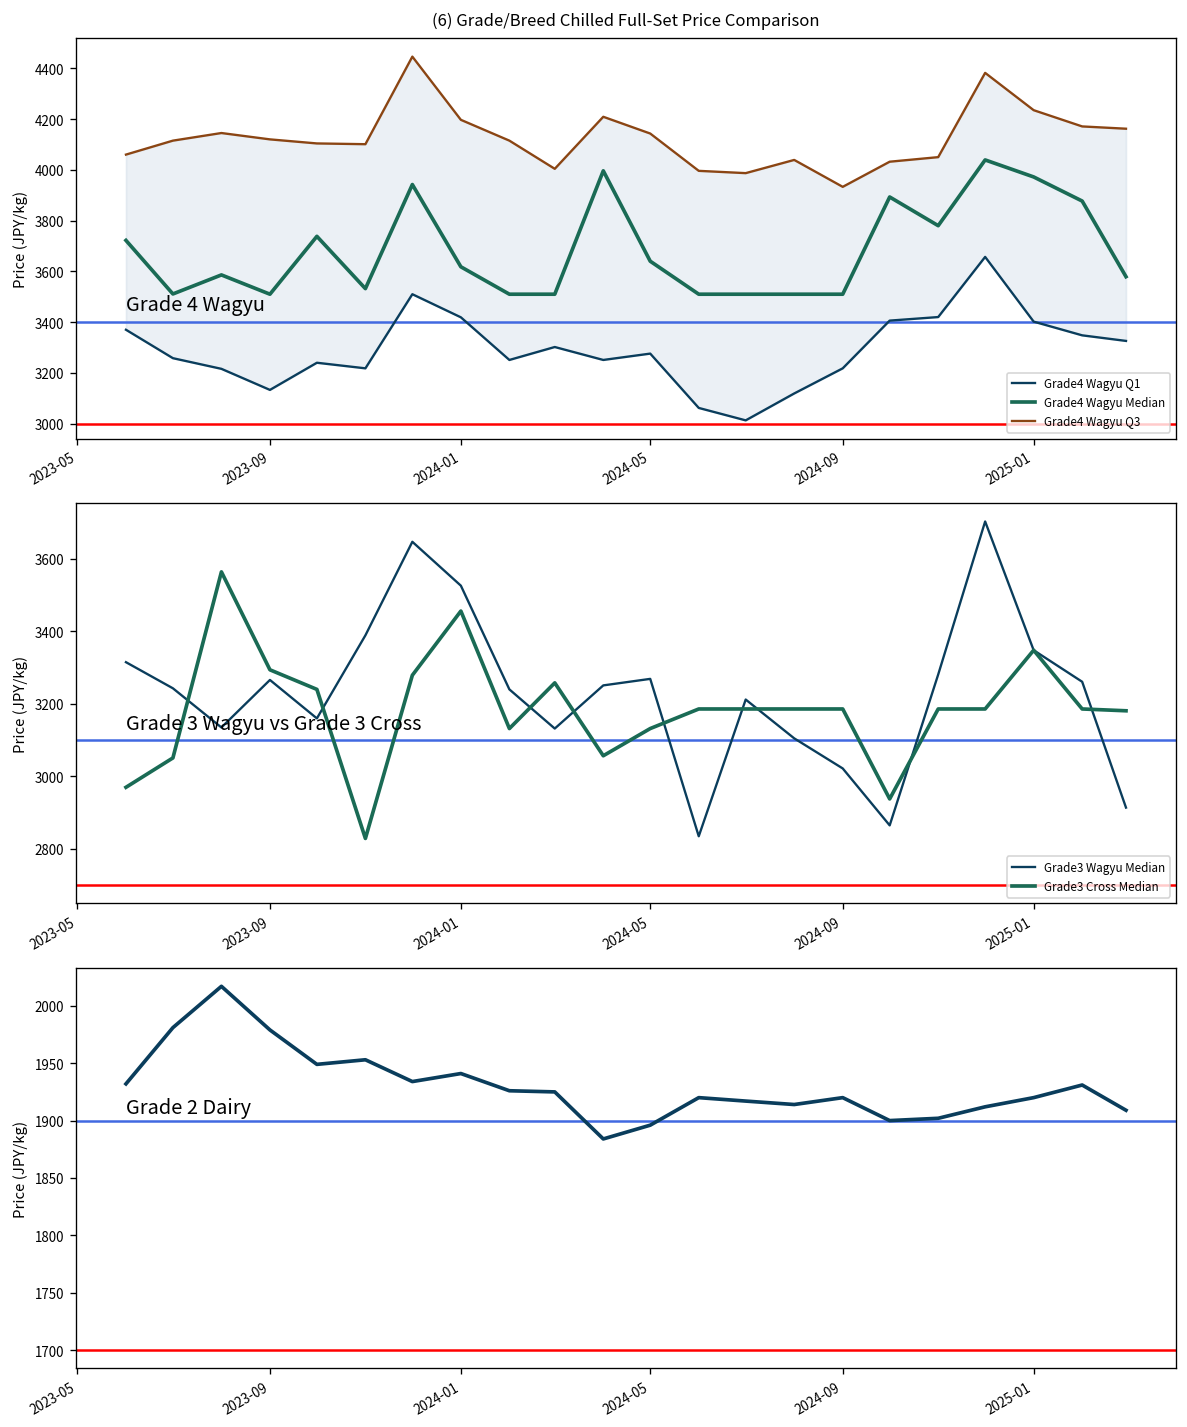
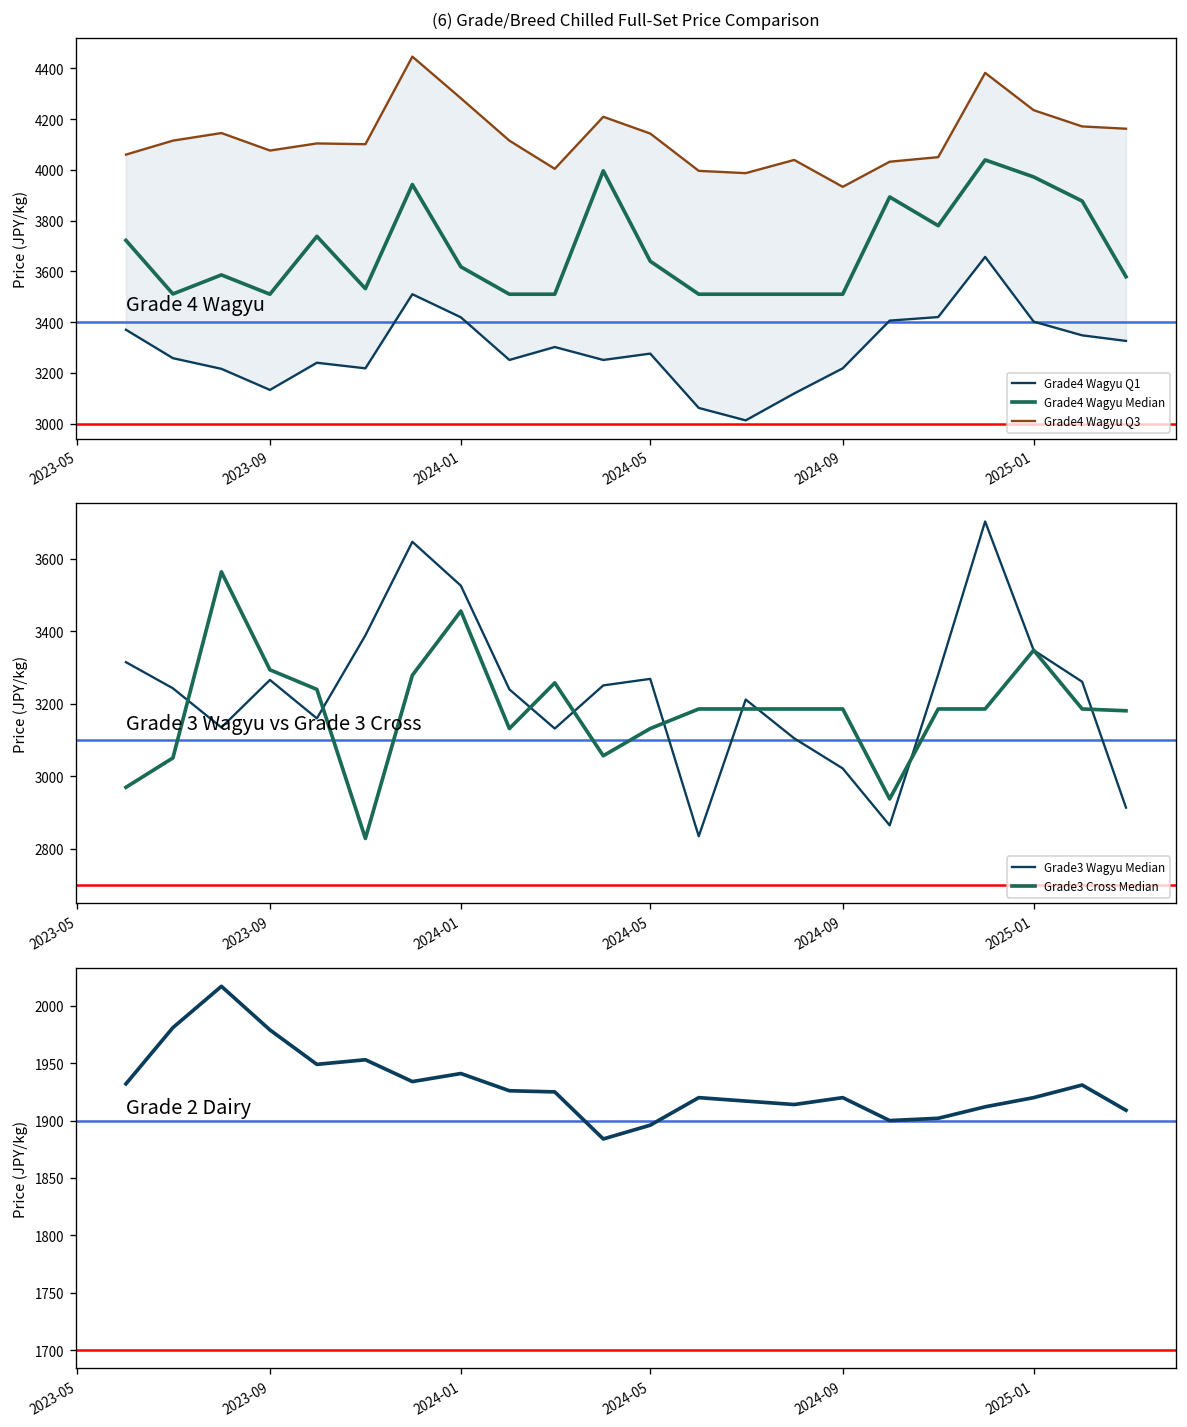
(6) Grade/Breed Chilled Full-Set Price Comparison, Grade4 Wagyu Q3, 2023-09: 4120 -> 4080
(6) Grade/Breed Chilled Full-Set Price Comparison, Grade4 Wagyu Q3, 2024-01: 4200 -> 4280
